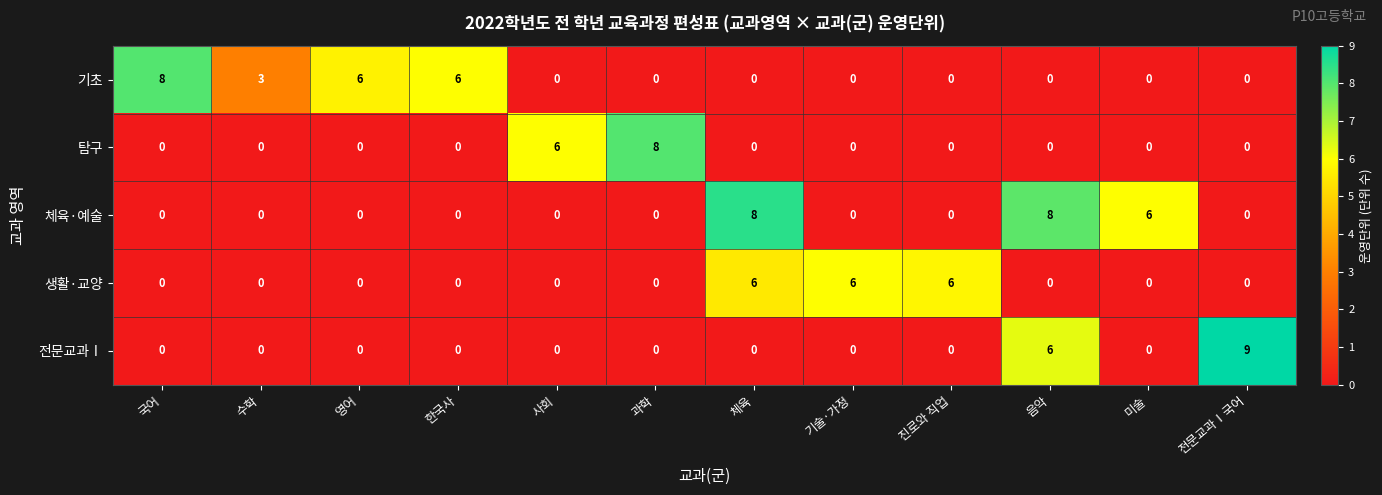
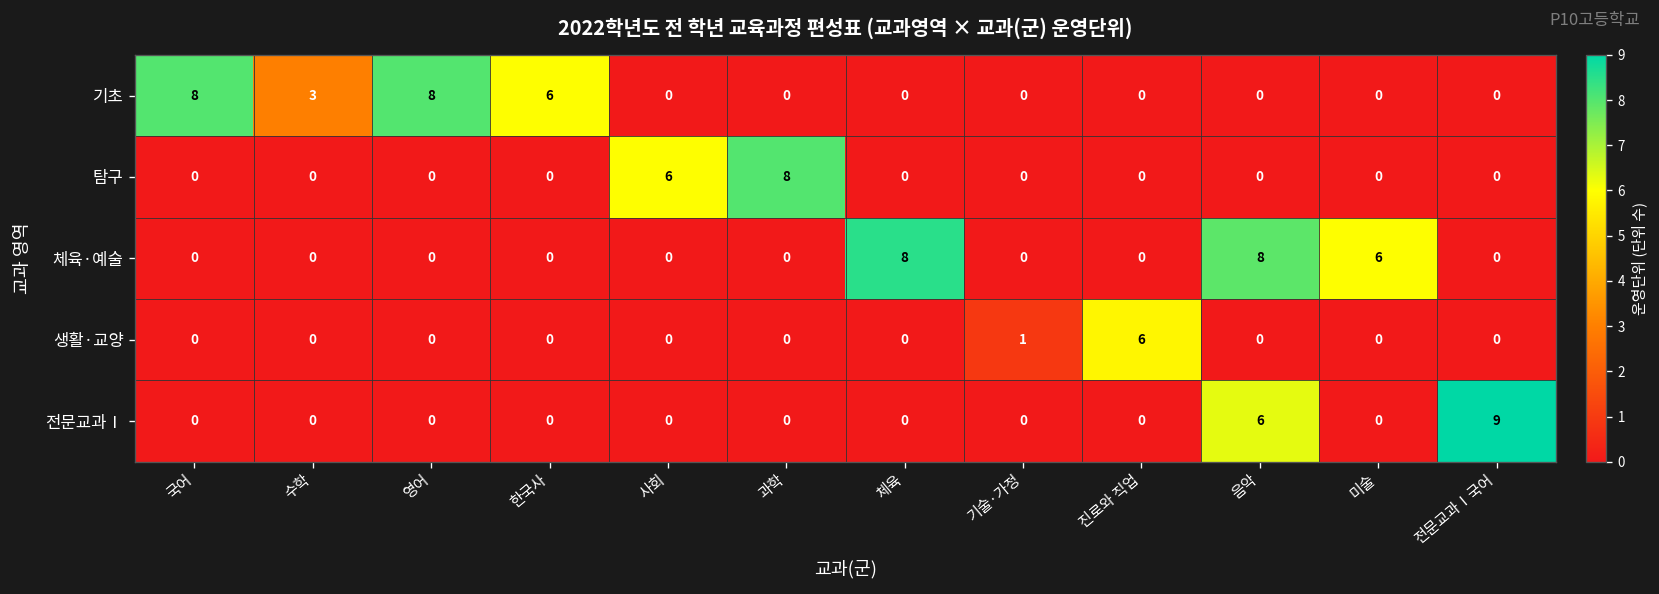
기초, 영어: 6 -> 8
생활·교양, 체육: 6 -> 0
생활·교양, 기술·가정: 6 -> 1
